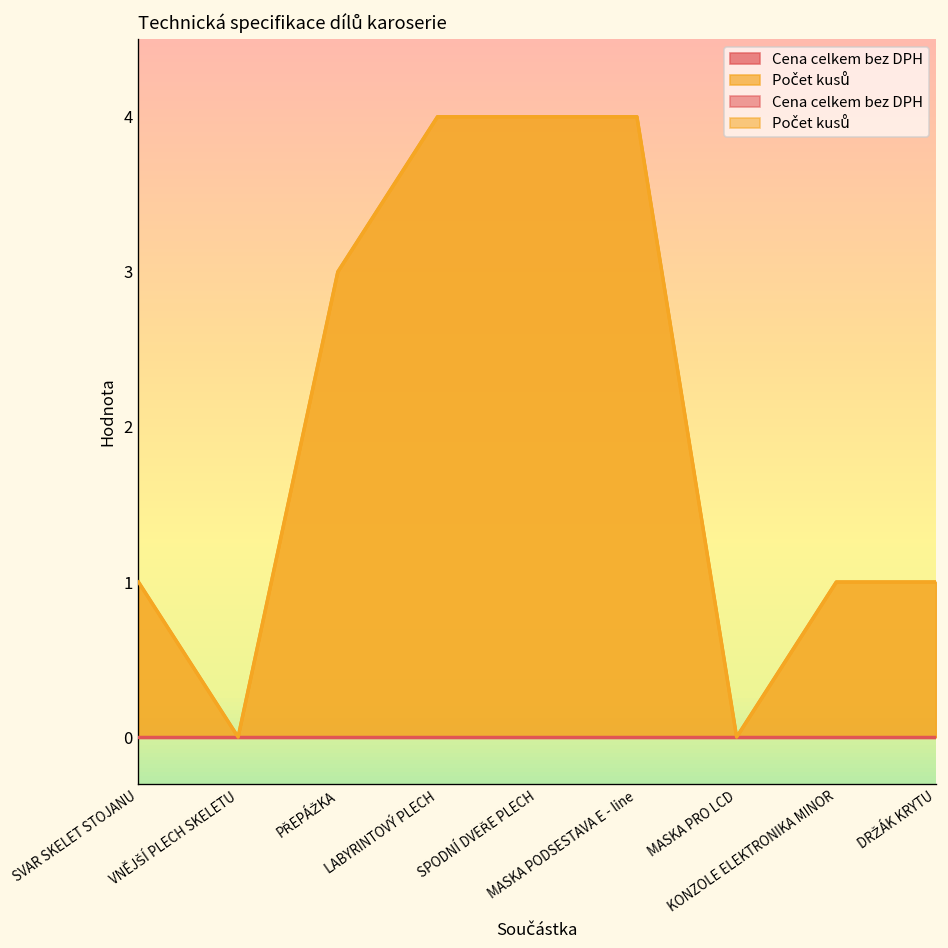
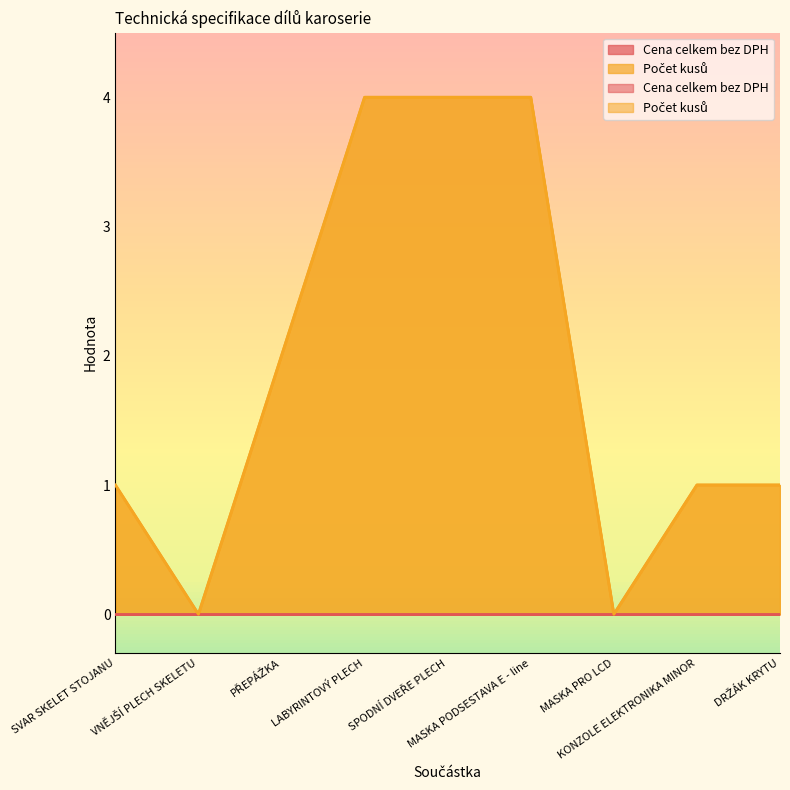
Počet kusů, PŘEPÁŽKA: 3 -> 2
